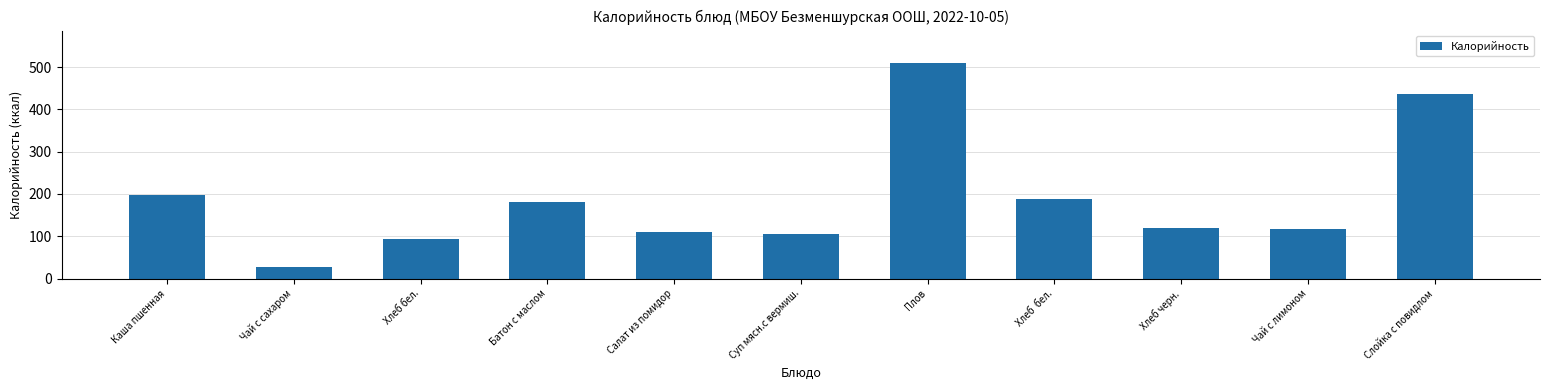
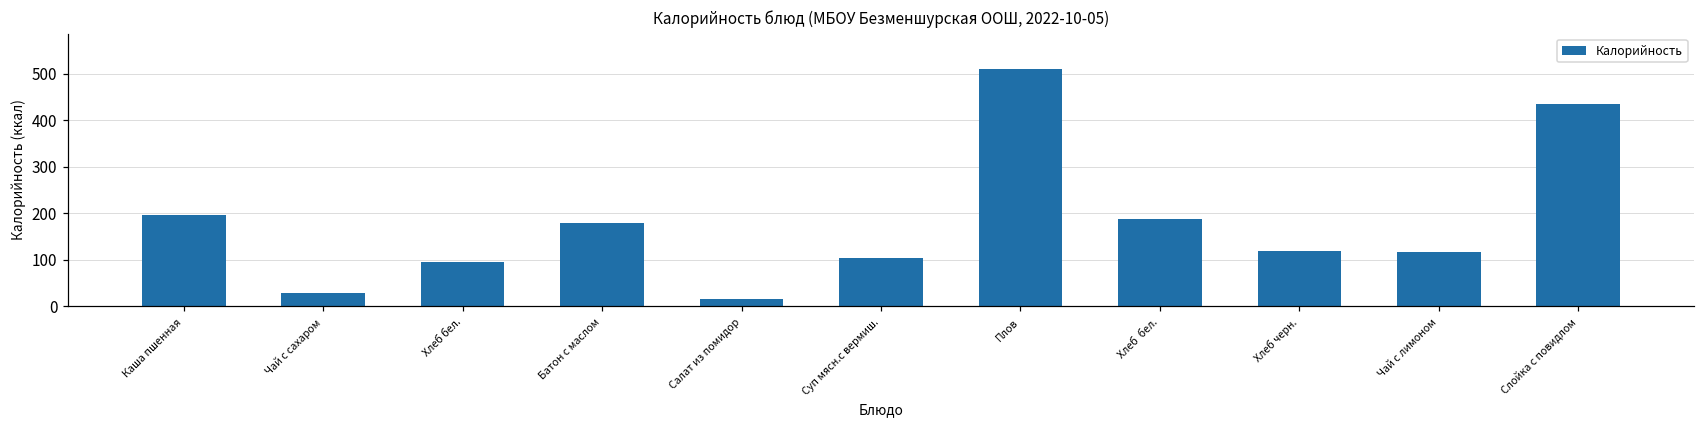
Салат из помидор: 110 -> 20
